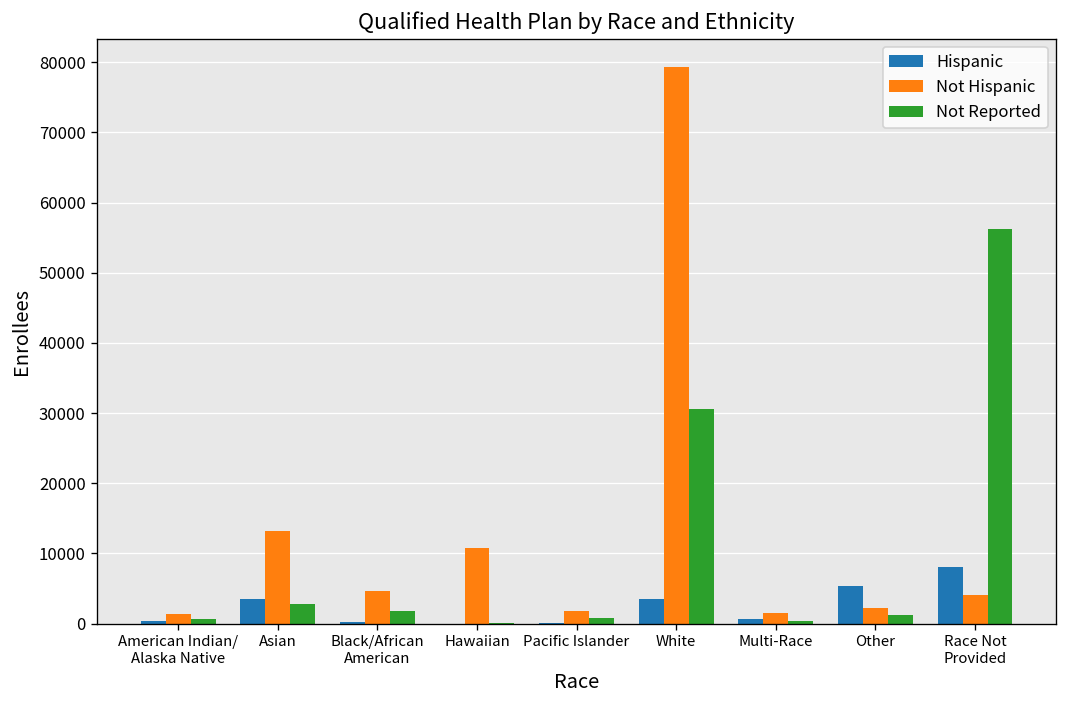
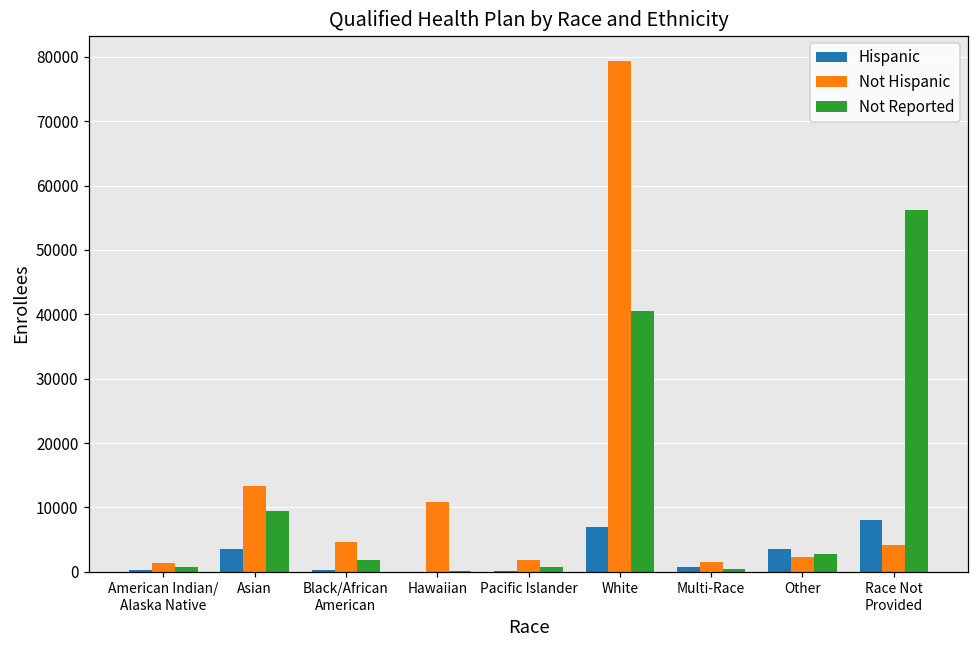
Not Reported, Asian: 3000 -> 9000
Hispanic, White: 4000 -> 7000
Not Reported, White: 31000 -> 41000
Hispanic, Other: 5000 -> 3000
Not Reported, Other: 1000 -> 3000
